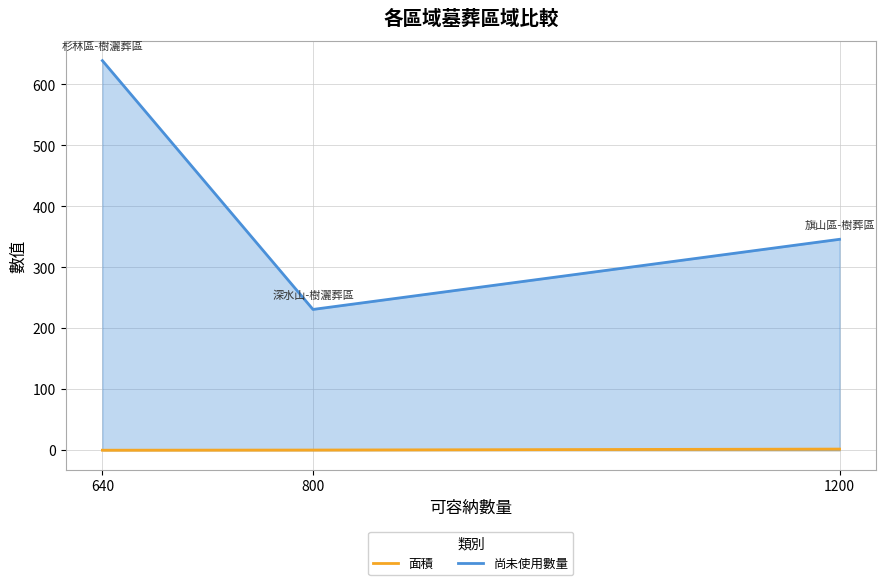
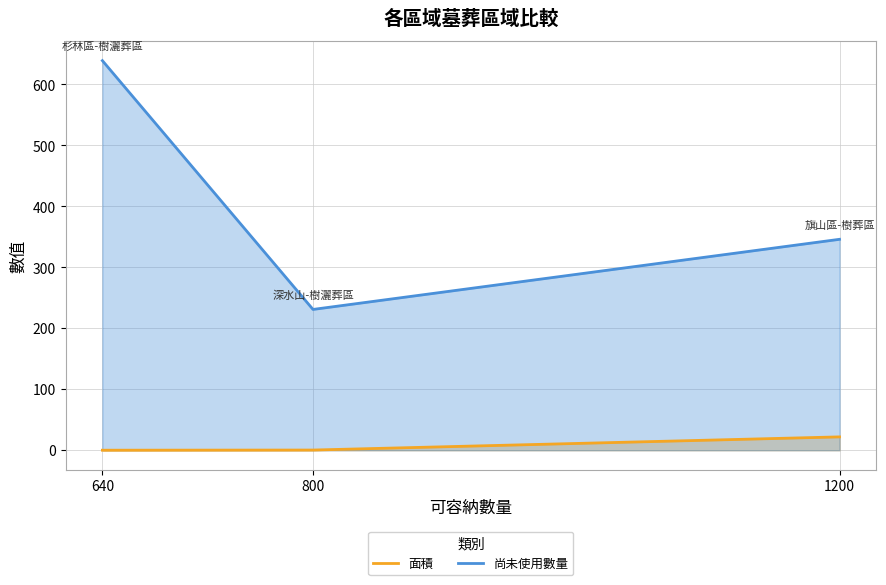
面積, 1200: 0 -> 20
